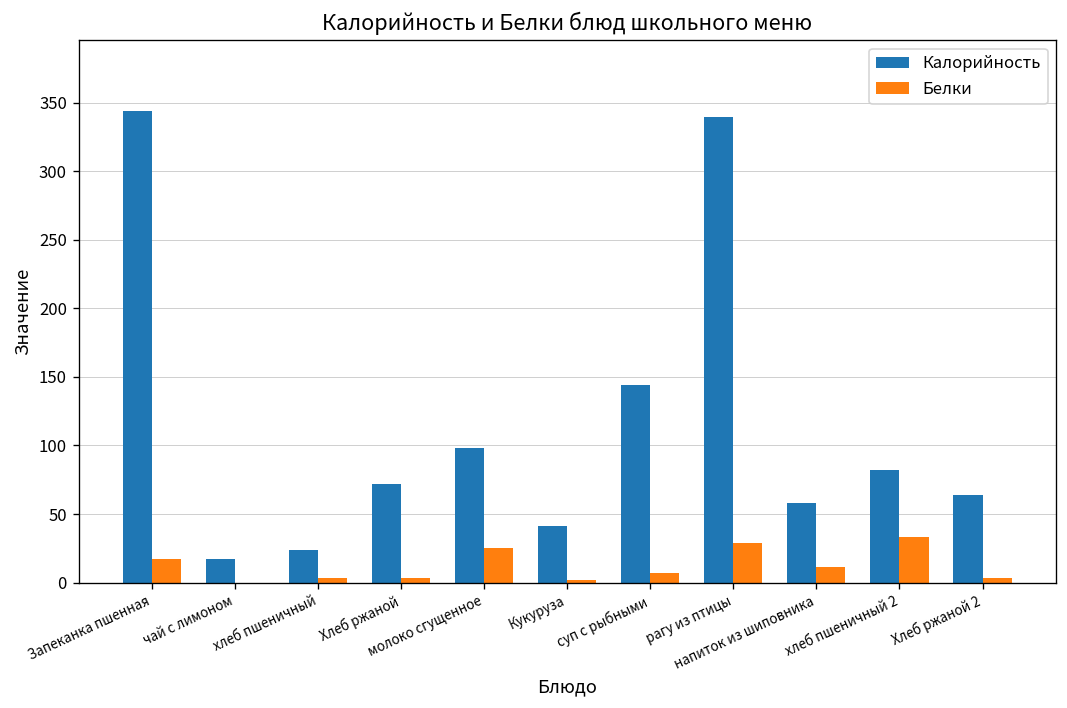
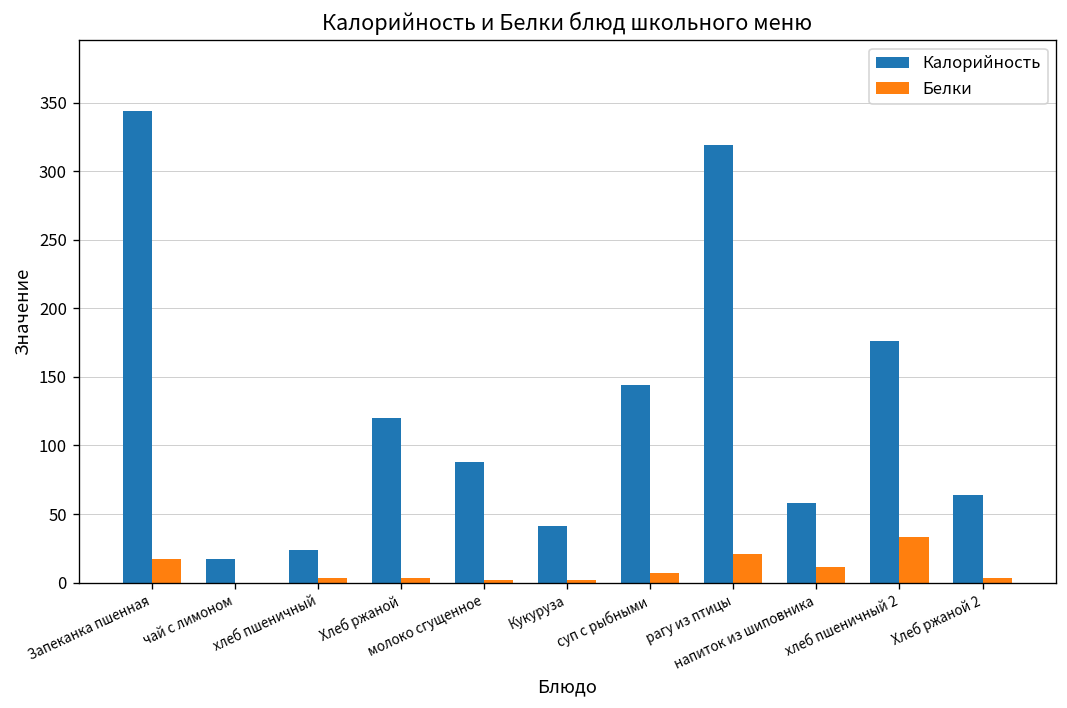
Калорийность, Хлеб ржаной: 72 -> 120
Калорийность, молоко сгущенное: 98 -> 88
Белки, молоко сгущенное: 25 -> 2
Калорийность, рагу из птицы: 340 -> 319
Белки, рагу из птицы: 29 -> 21
Калорийность, хлеб пшеничный 2: 82 -> 176
